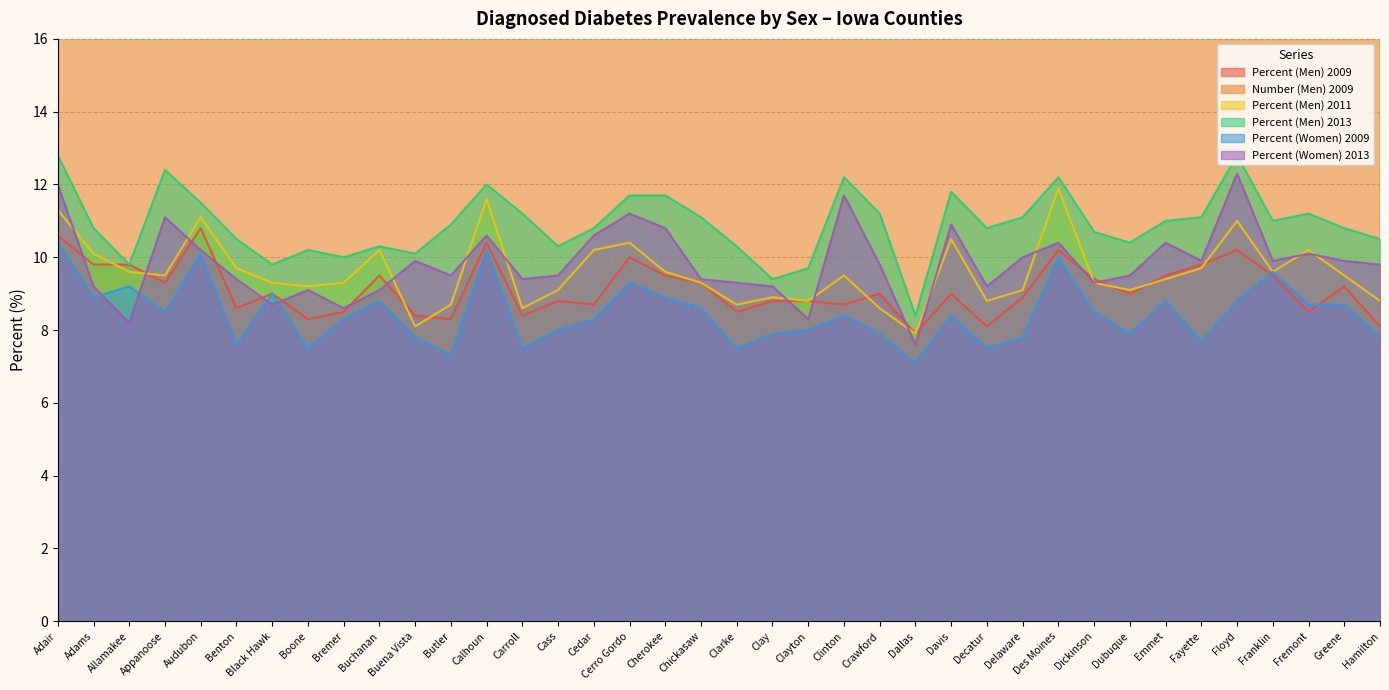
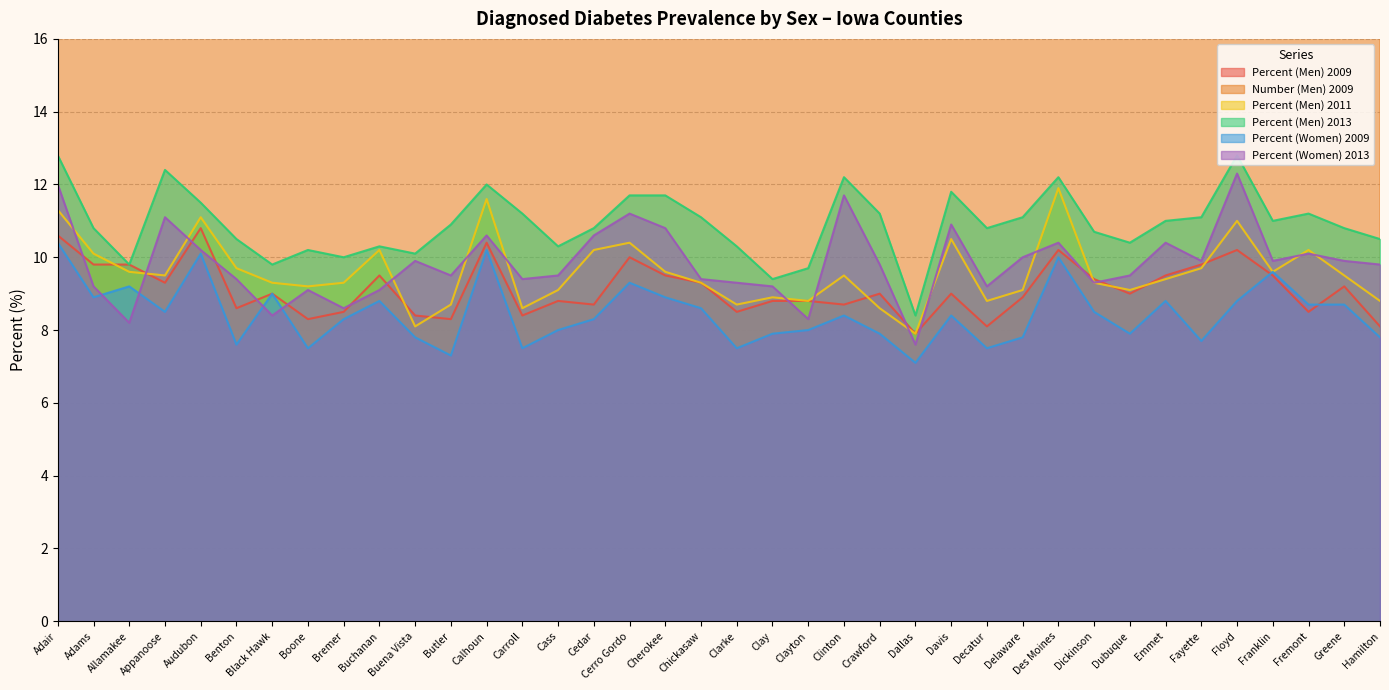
Percent (Women) 2013, Black Hawk: 8.7 -> 8.4
